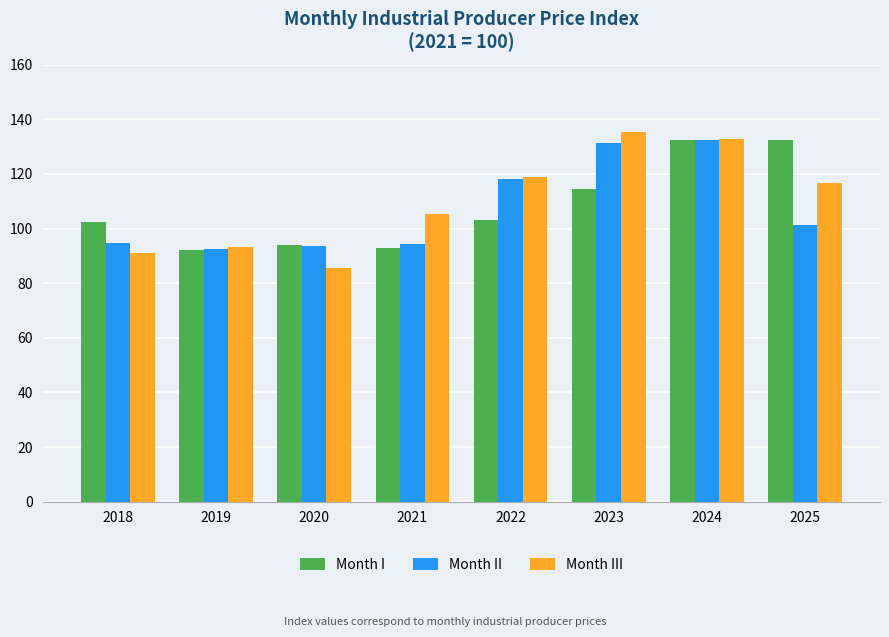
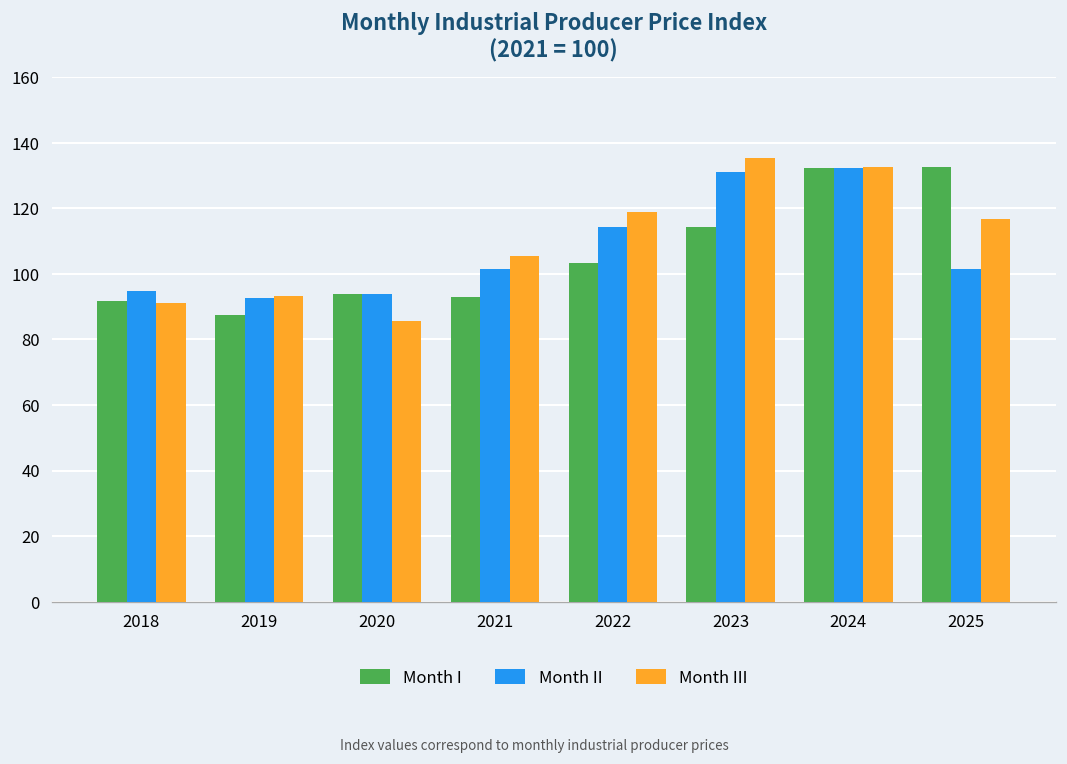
Month I, 2018: 102 -> 92
Month I, 2019: 92 -> 88
Month II, 2021: 94 -> 102
Month II, 2022: 118 -> 114
